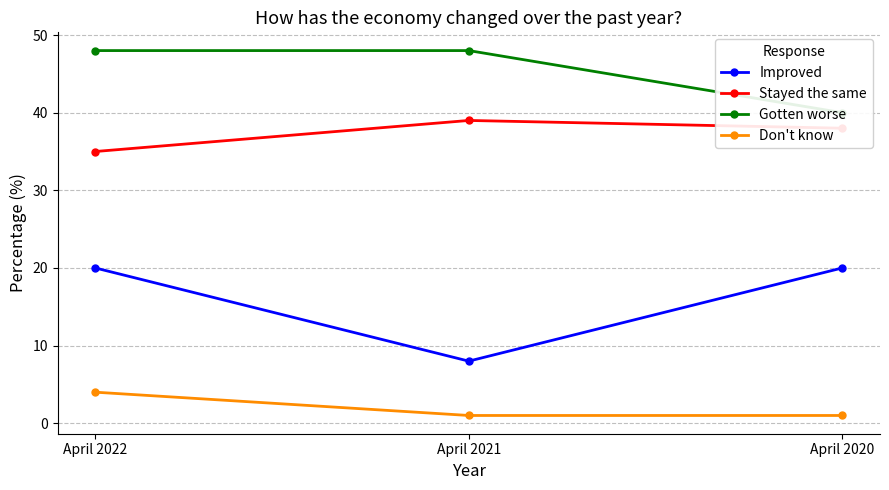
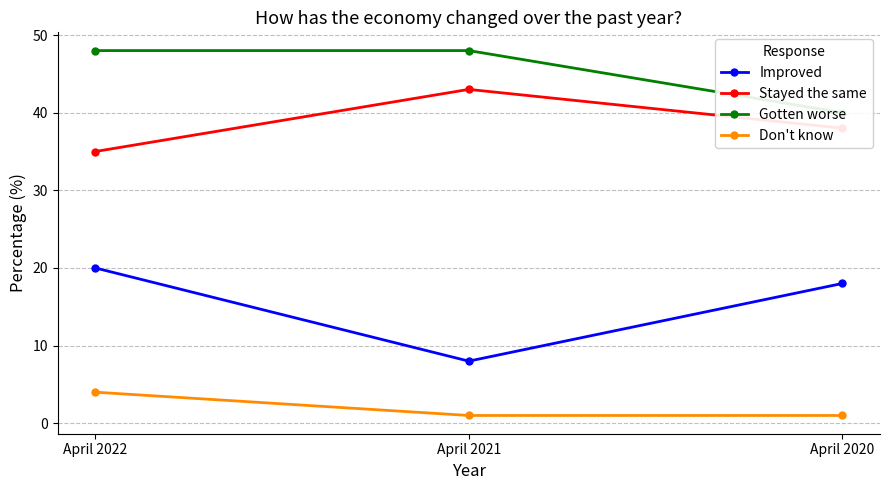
Stayed the same, April 2021: 39 -> 43
Improved, April 2020: 20 -> 18
